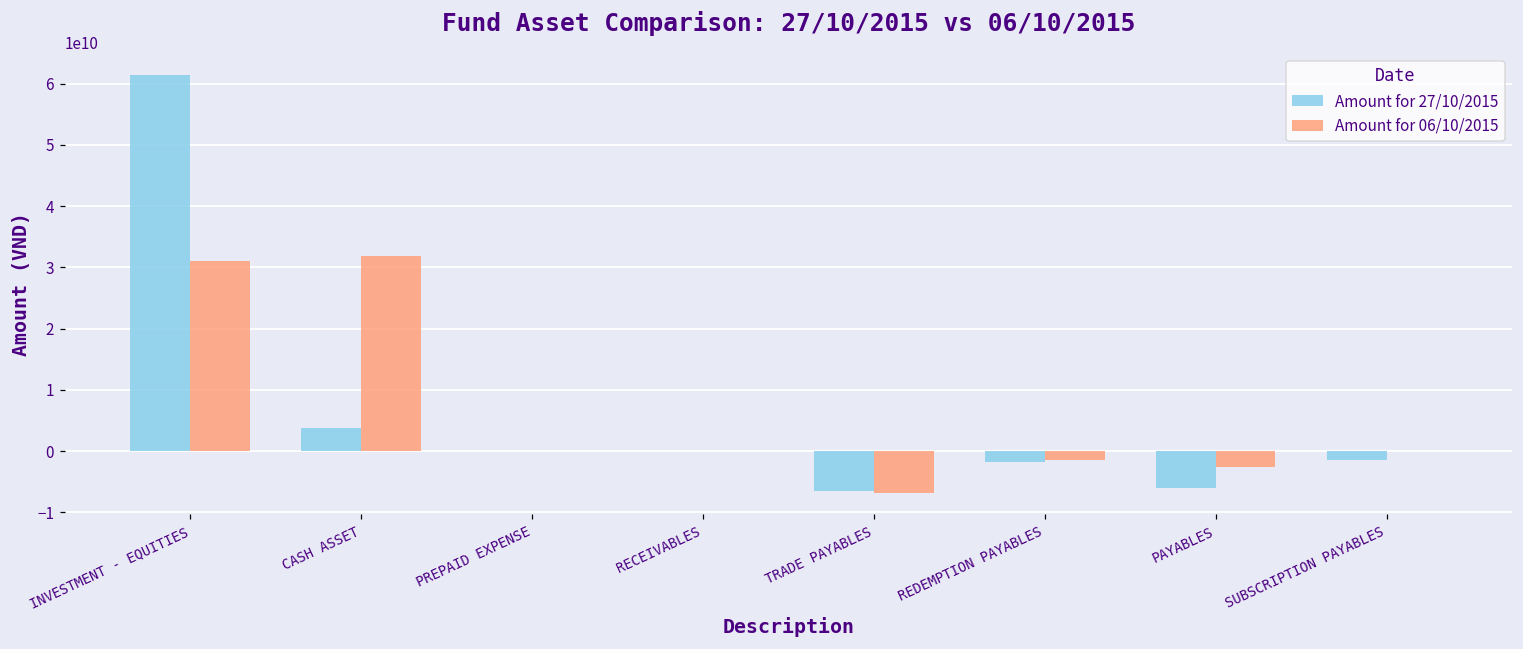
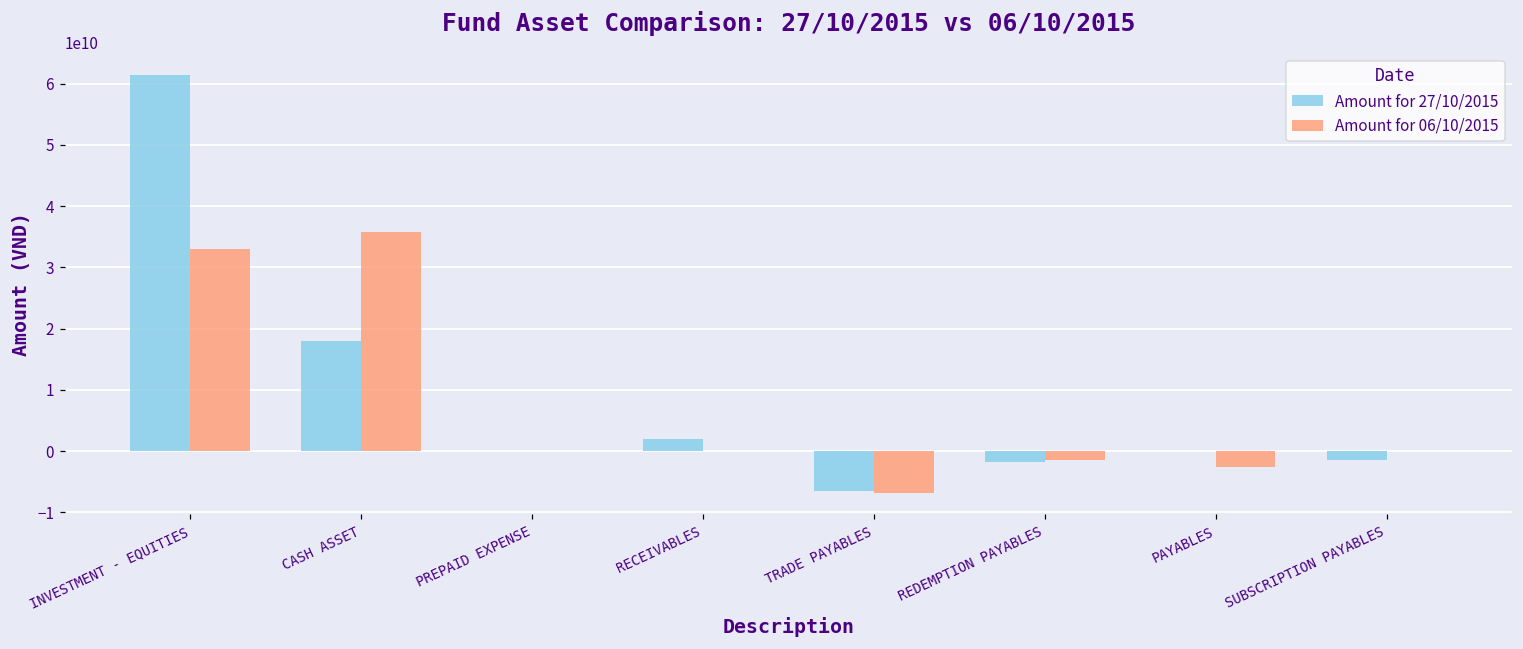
Amount for 06/10/2015, INVESTMENT - EQUITIES: 31000000000 -> 33000000000
Amount for 27/10/2015, CASH ASSET: 4000000000 -> 18000000000
Amount for 06/10/2015, CASH ASSET: 32000000000 -> 36000000000
Amount for 27/10/2015, RECEIVABLES: 0 -> 2000000000
Amount for 27/10/2015, PAYABLES: -6000000000 -> 0
